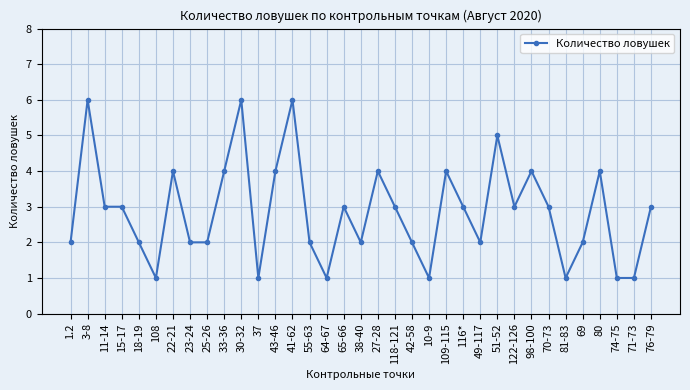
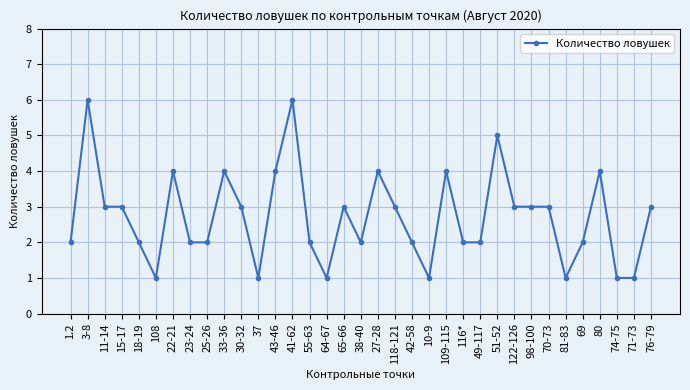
30-32: 6 -> 3
116*: 3 -> 2
98-100: 4 -> 3
